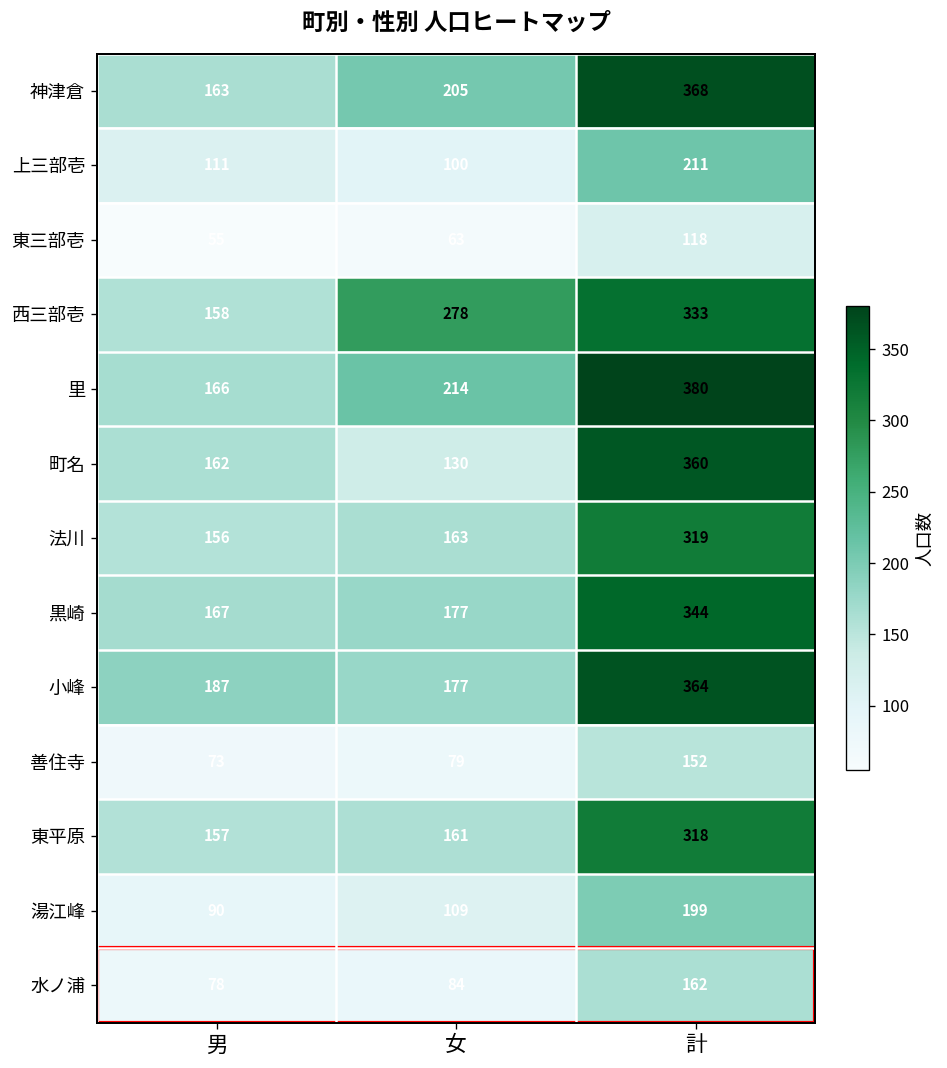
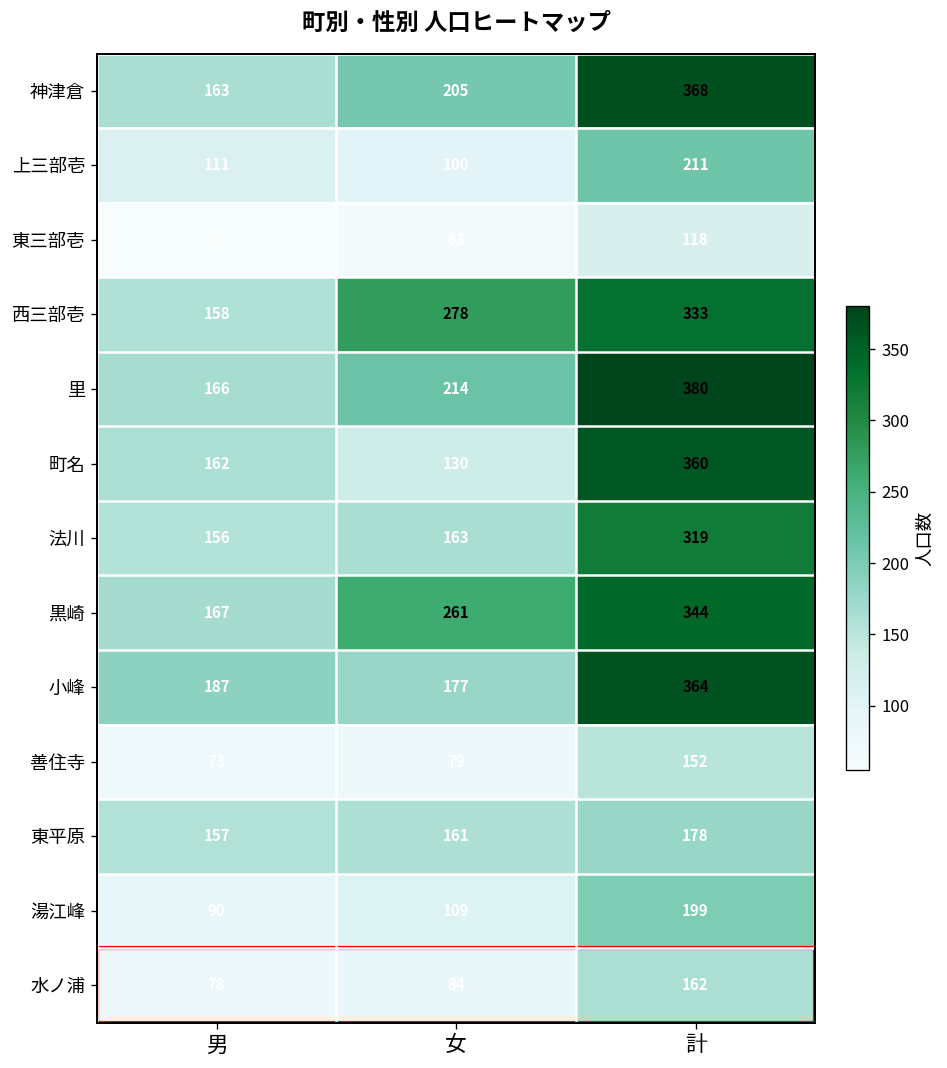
黒崎, 女: 177 -> 261
東平原, 計: 318 -> 178
